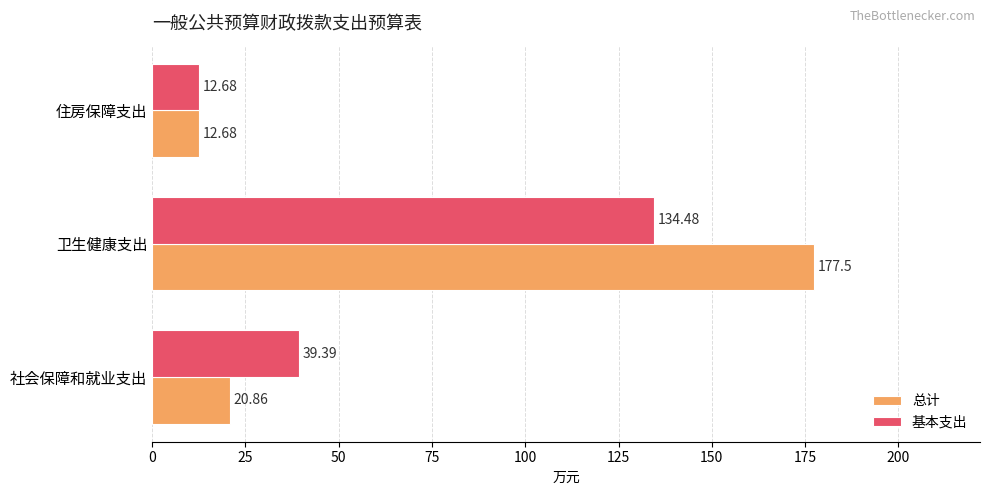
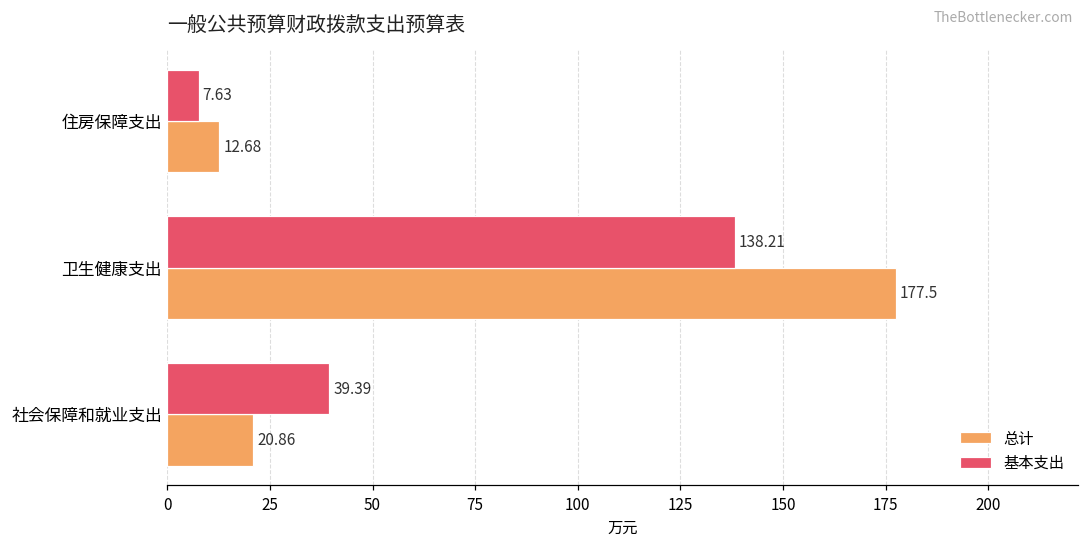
基本支出, 住房保障支出: 12.68 -> 7.63
基本支出, 卫生健康支出: 134.48 -> 138.21
